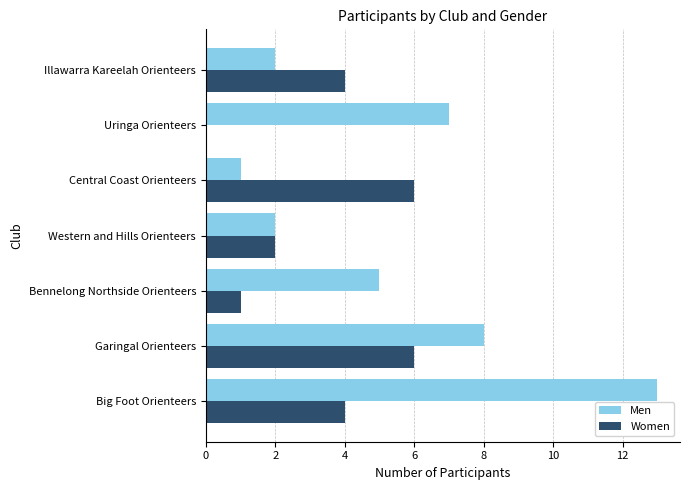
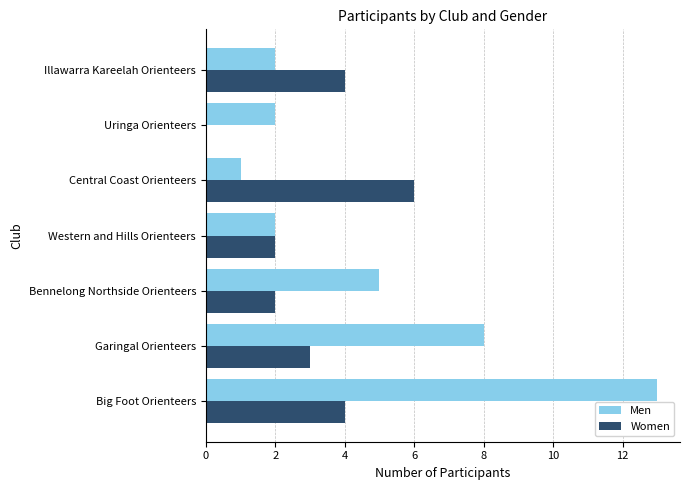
Men, Uringa Orienteers: 7 -> 2
Women, Bennelong Northside Orienteers: 1 -> 2
Women, Garingal Orienteers: 6 -> 3
